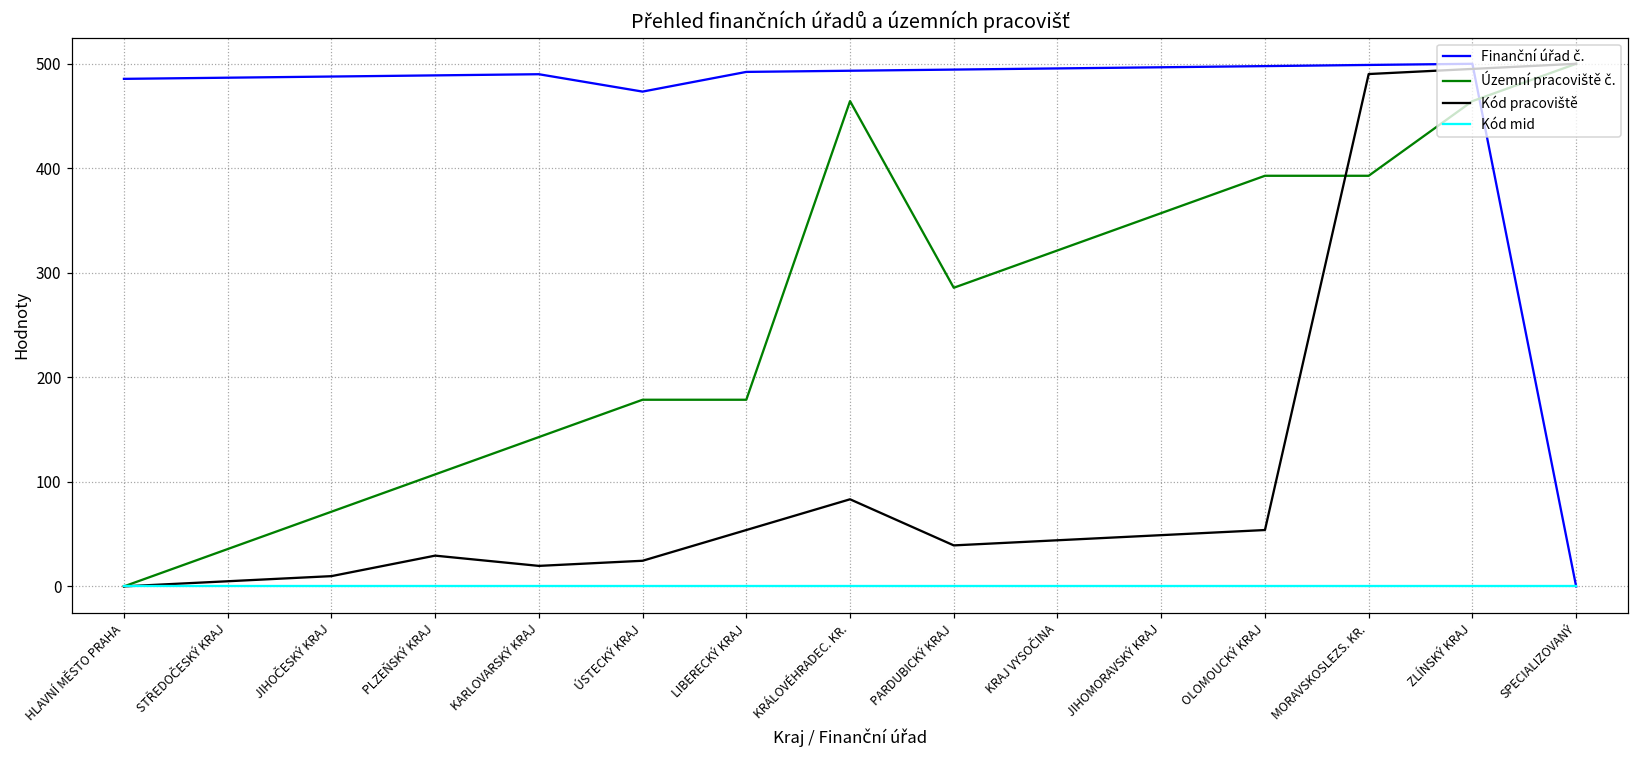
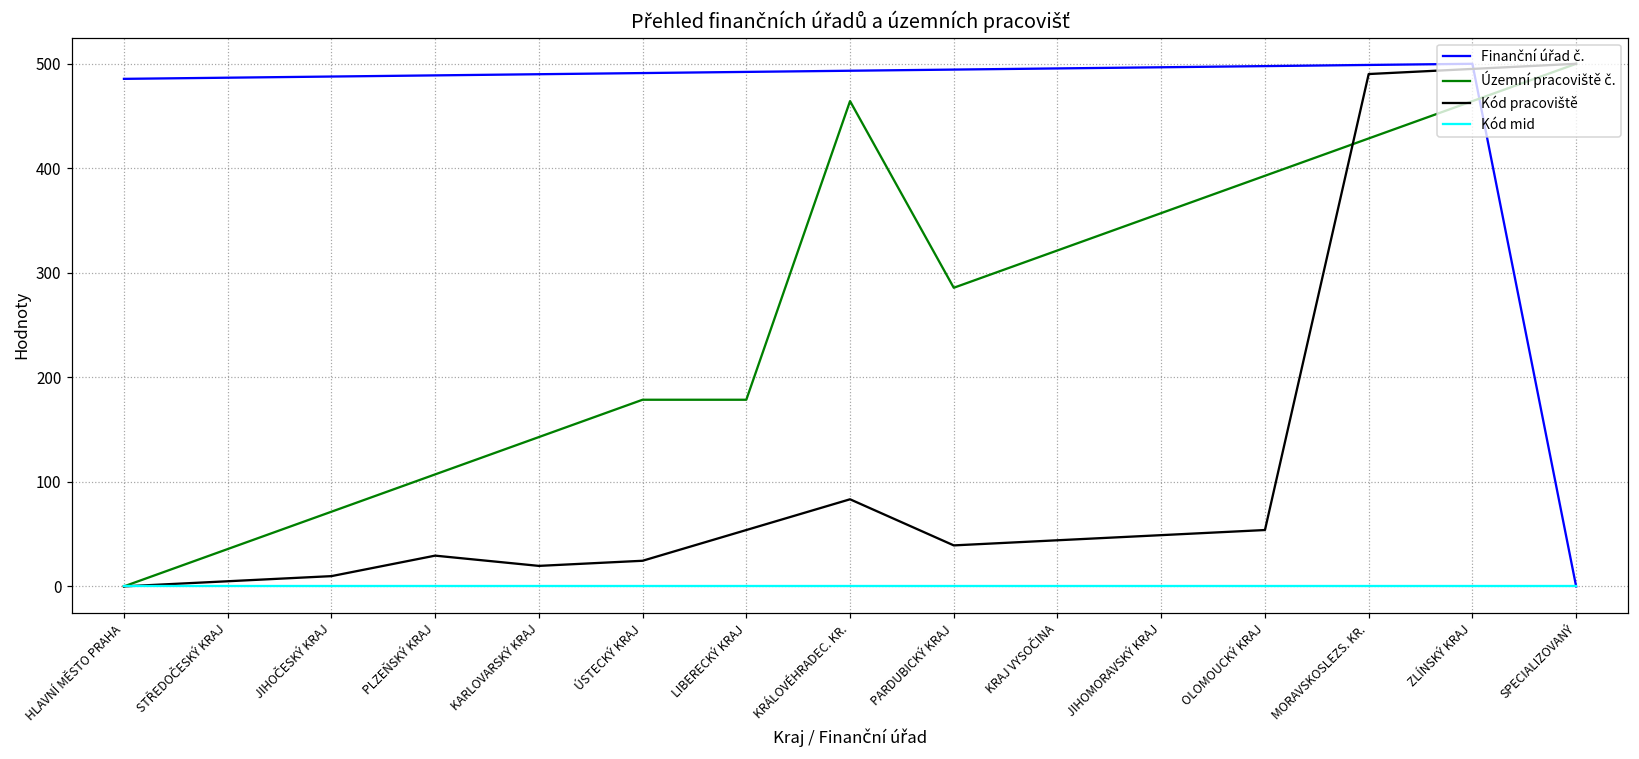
Finanční úřad č., ÚSTECKÝ KRAJ: 470 -> 490
Územní pracoviště č., MORAVSKOSLEZS. KR.: 390 -> 430
